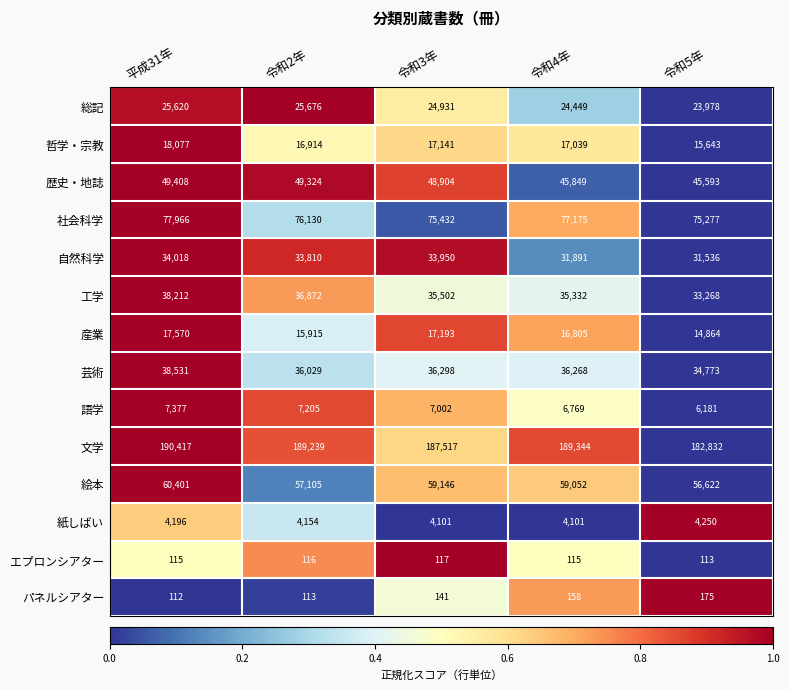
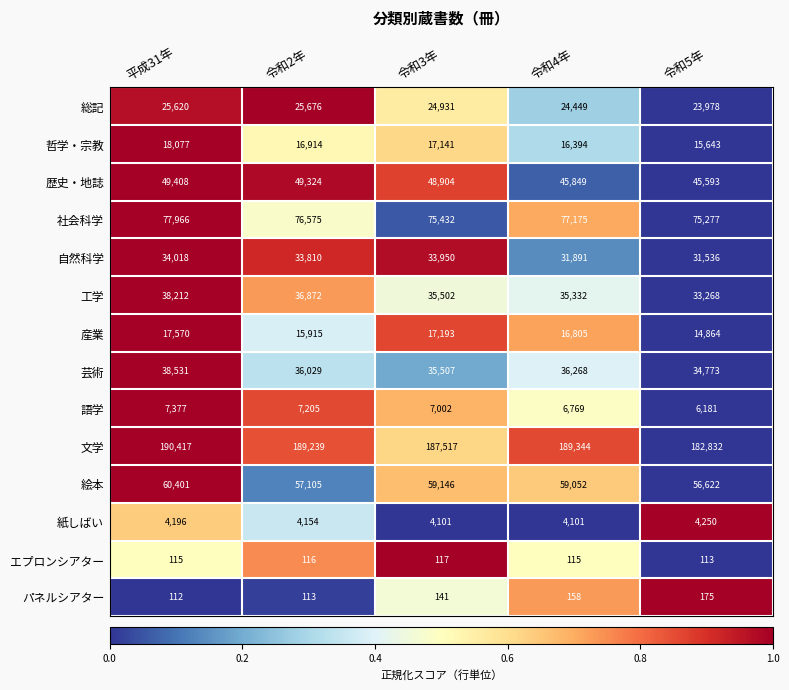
哲学・宗教, 令和4年: 17,039 -> 16,394
社会科学, 令和2年: 76,130 -> 76,575
芸術, 令和3年: 36,298 -> 35,507
